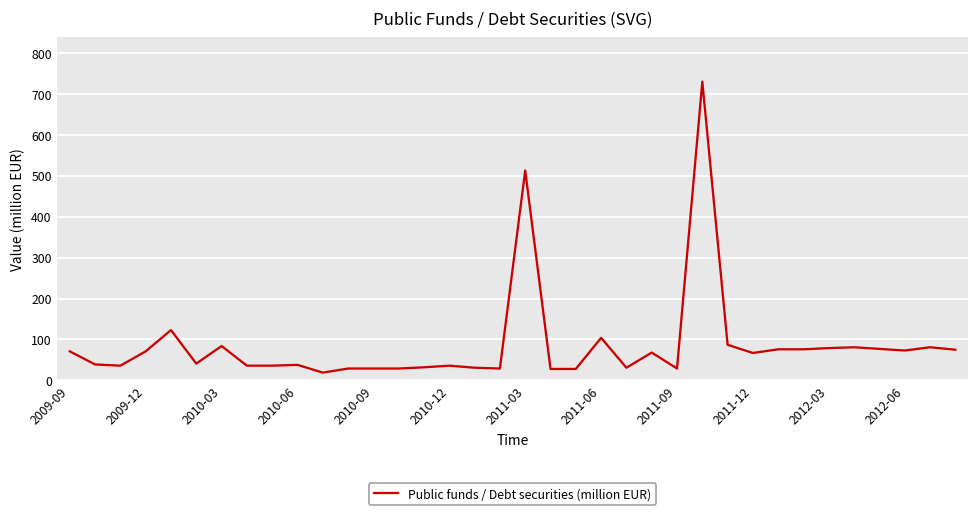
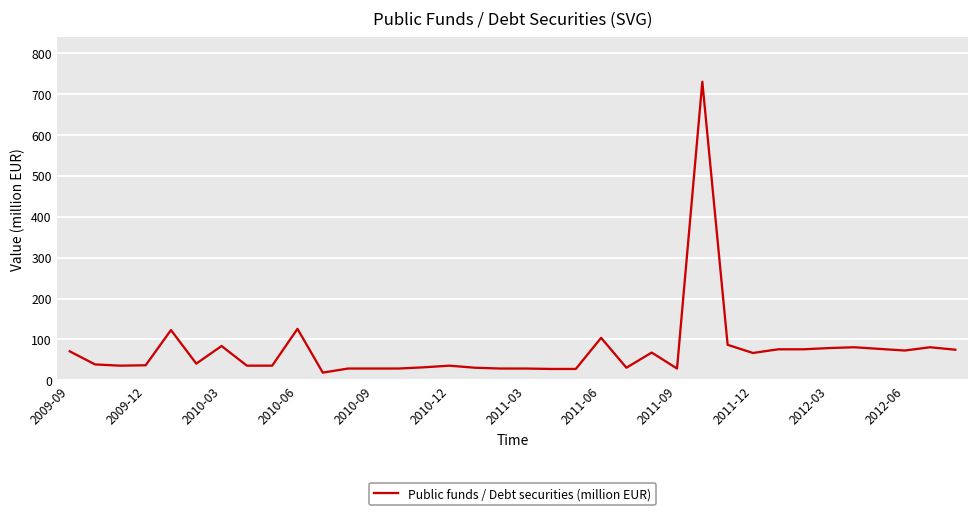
2009-12: 70 -> 40
2010-06: 40 -> 130
2011-03: 510 -> 30
